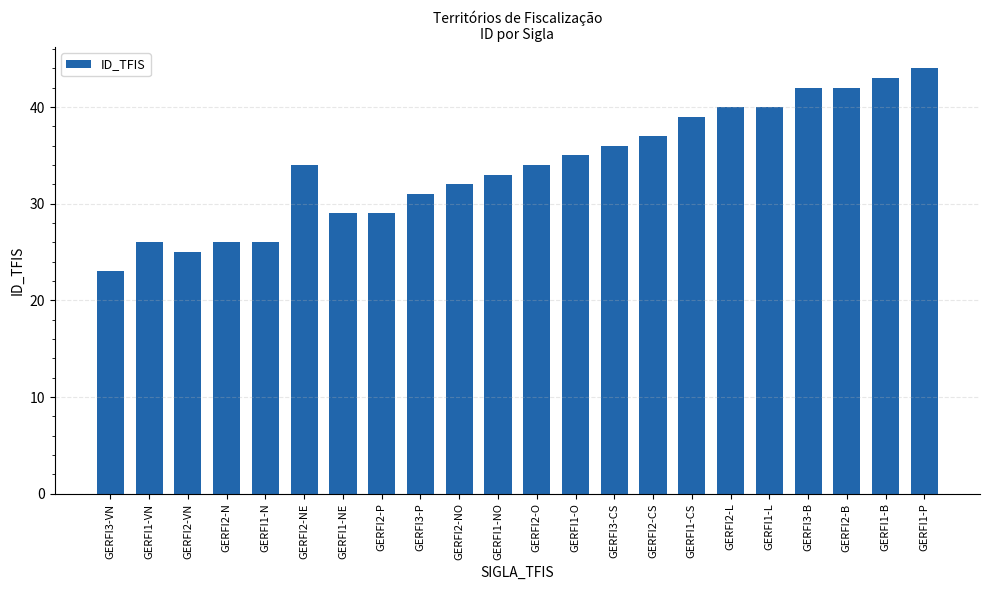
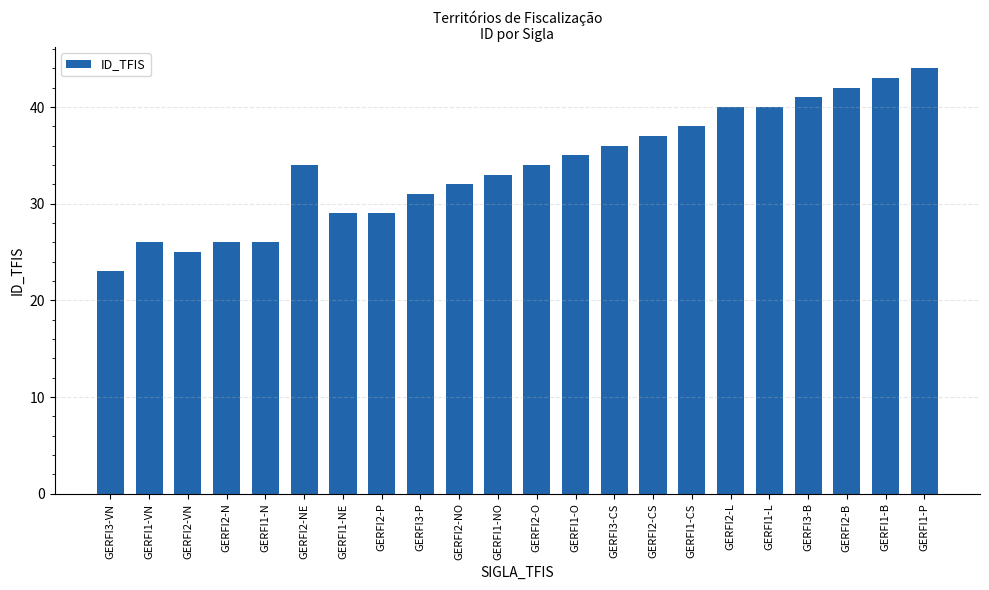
GERFI1-CS: 39 -> 38
GERFI3-B: 42 -> 41
